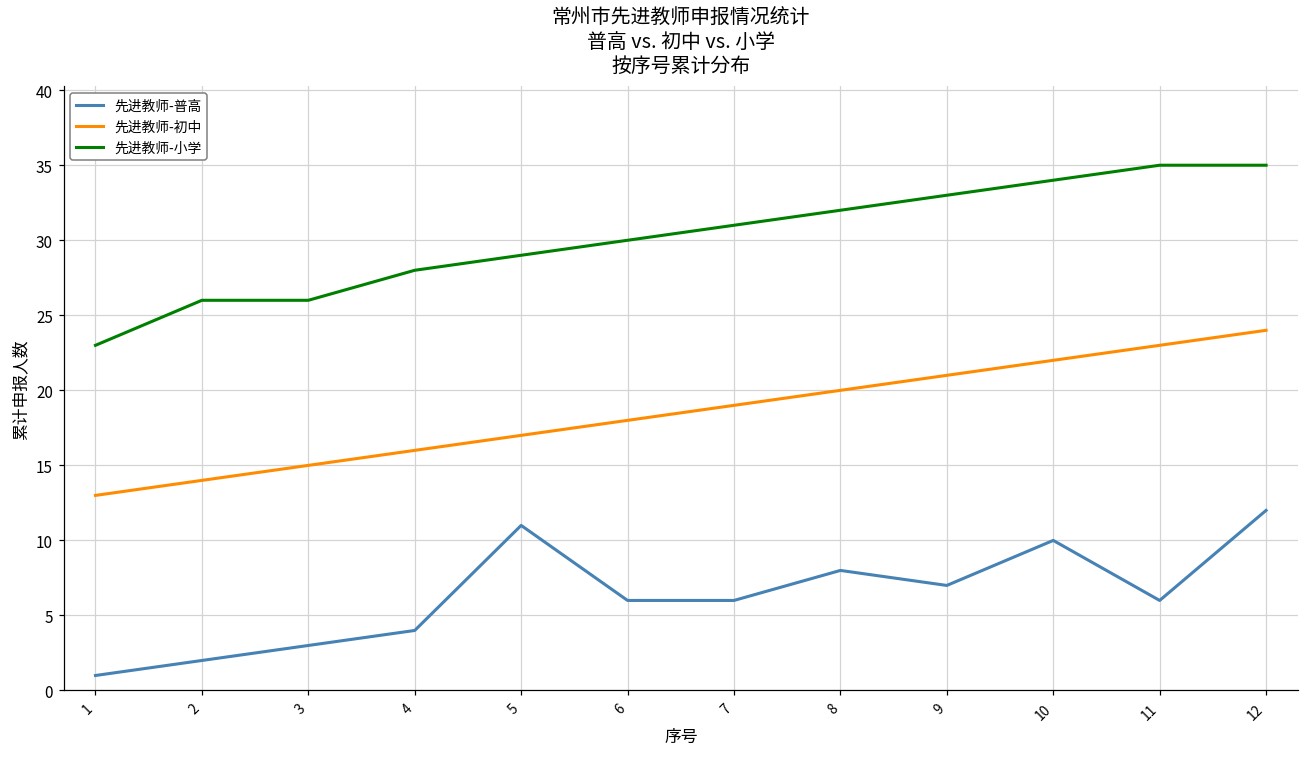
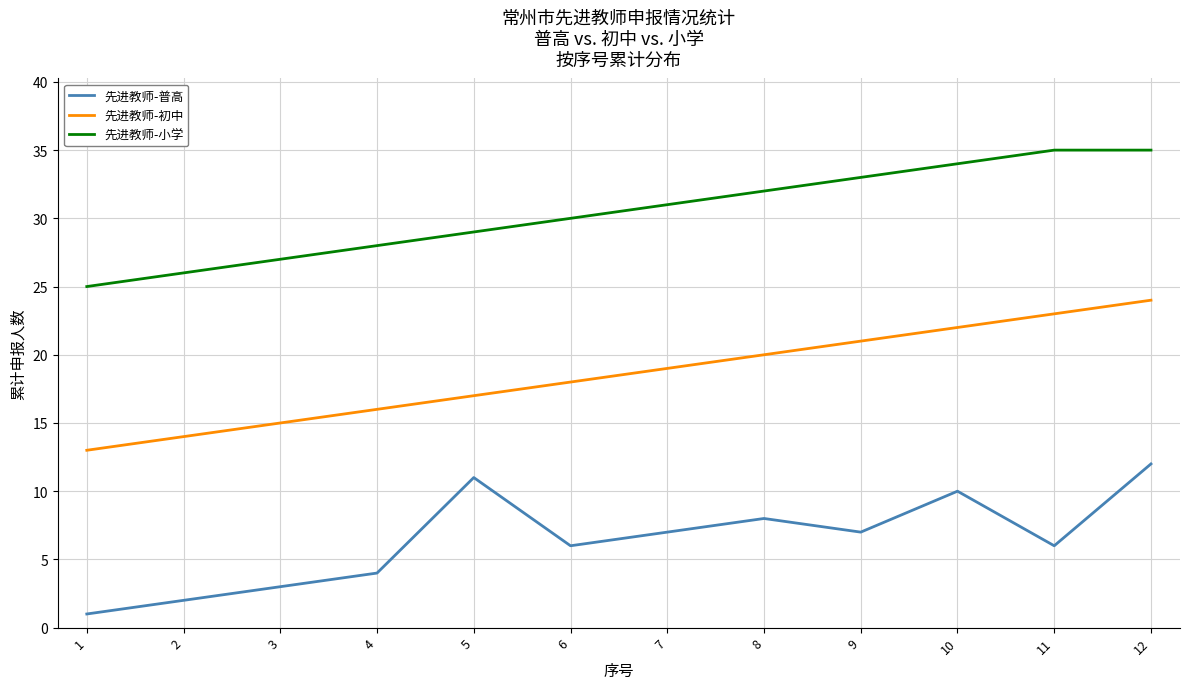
先进教师-小学, 1: 23 -> 25
先进教师-小学, 3: 26 -> 27
先进教师-普高, 7: 6 -> 7
